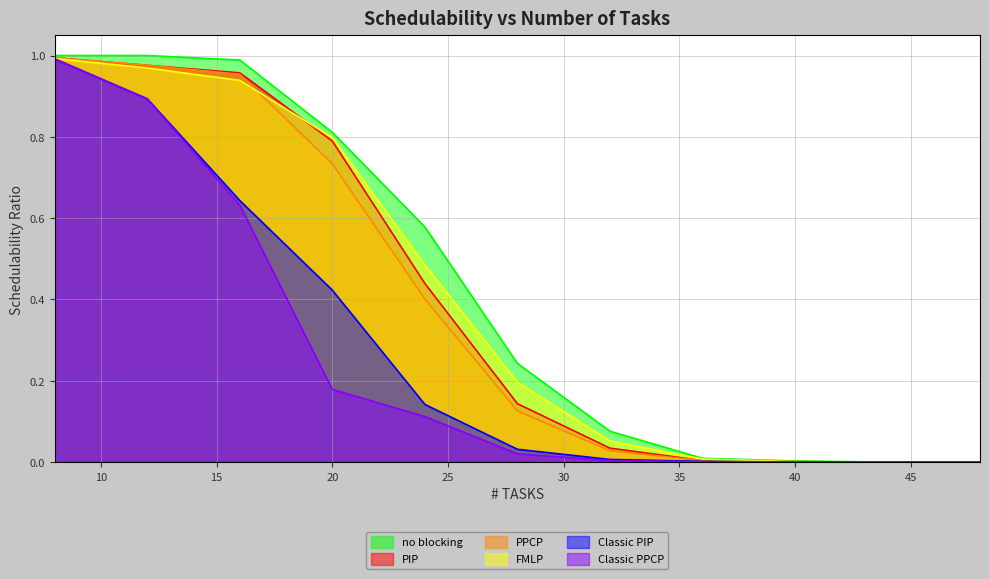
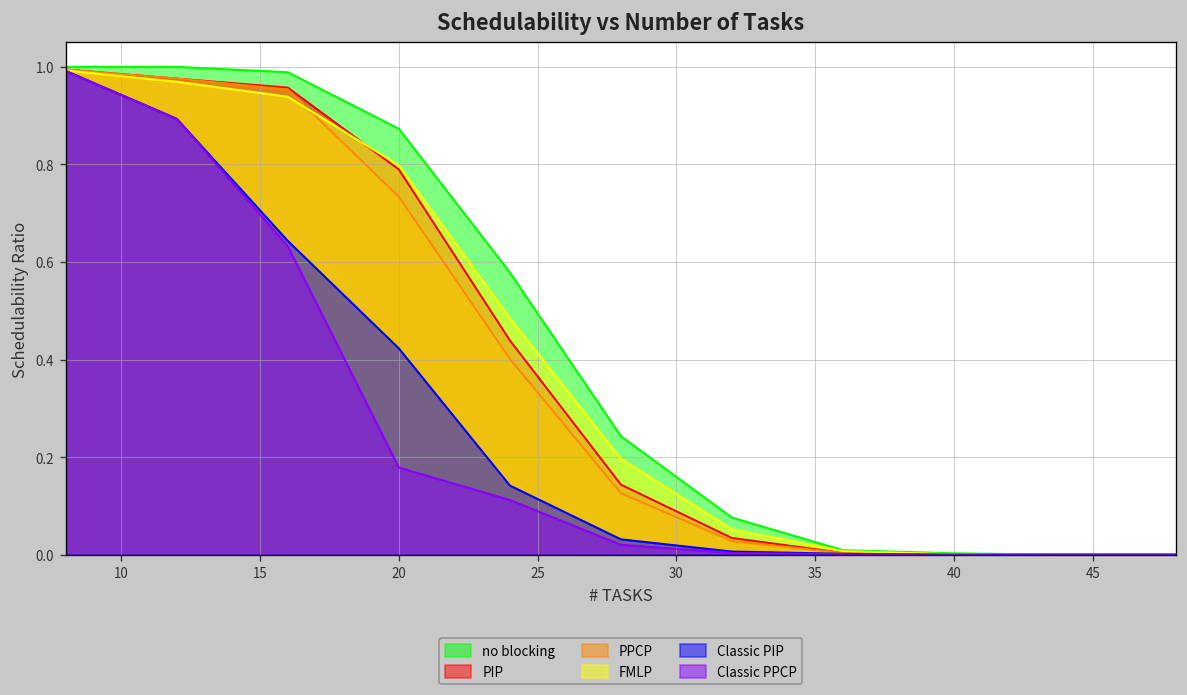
no blocking, 20: 0.81 -> 0.87
